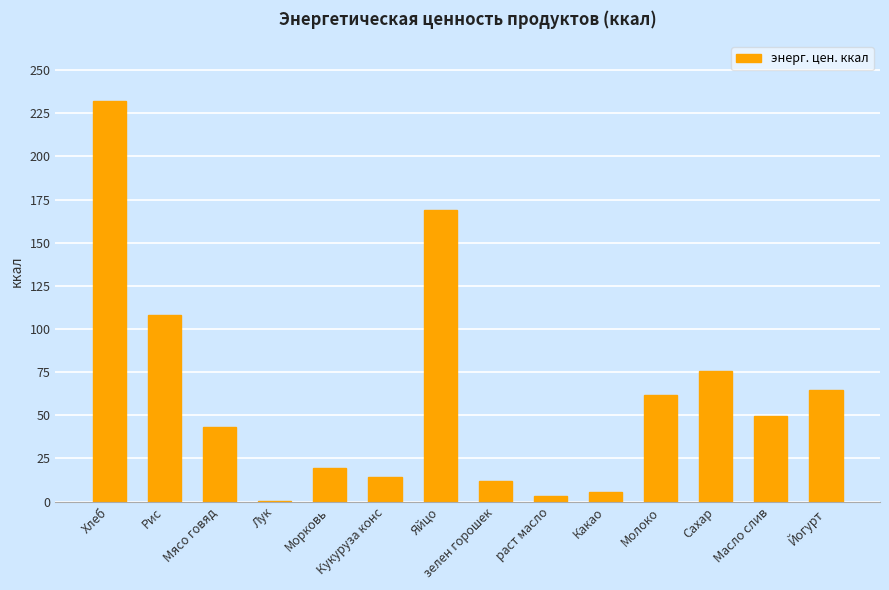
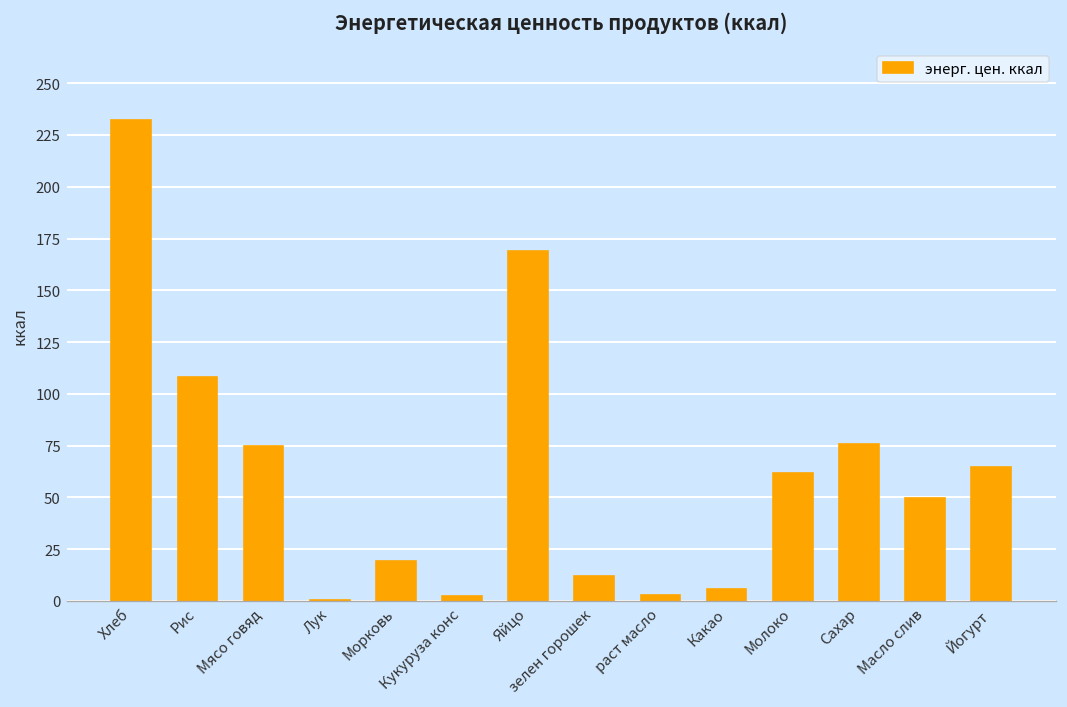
Мясо говяд: 43 -> 75
Кукуруза конс: 14 -> 2
